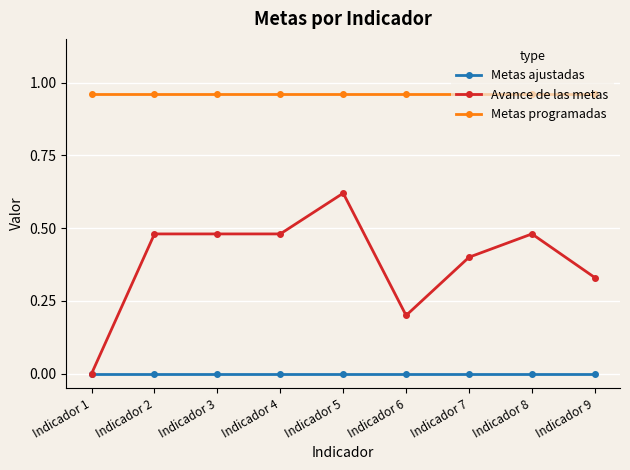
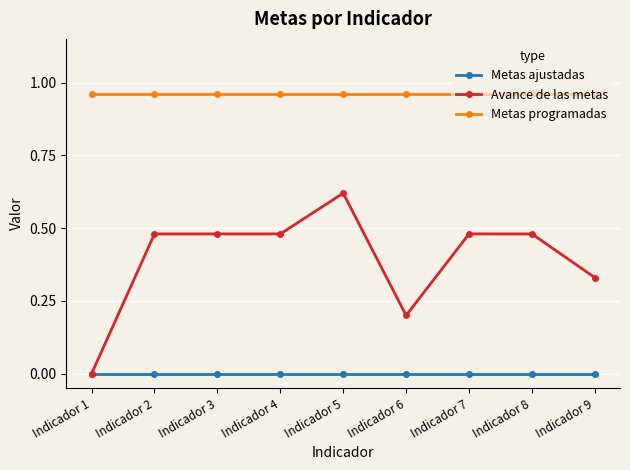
Avance de las metas, Indicador 7: 0.40 -> 0.48
